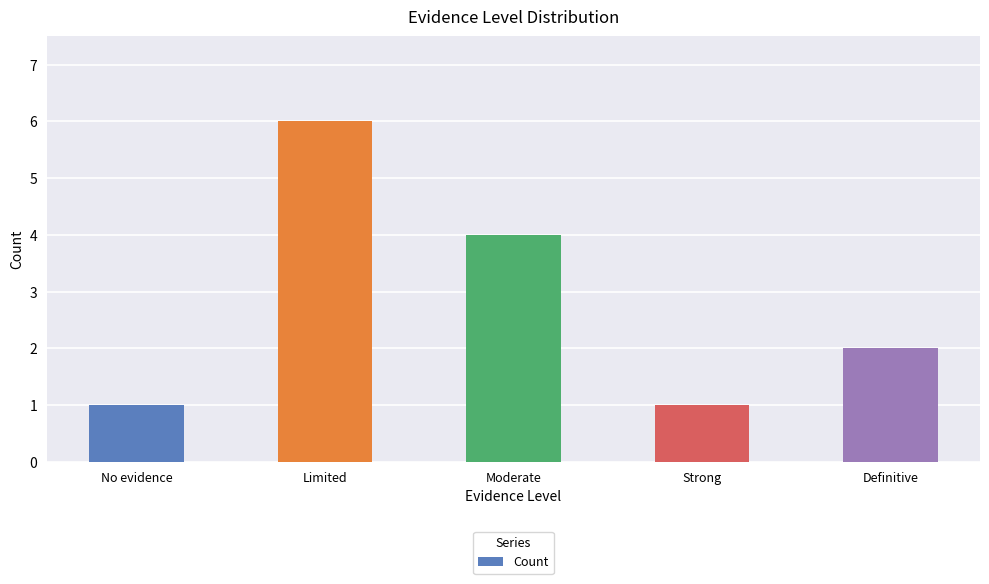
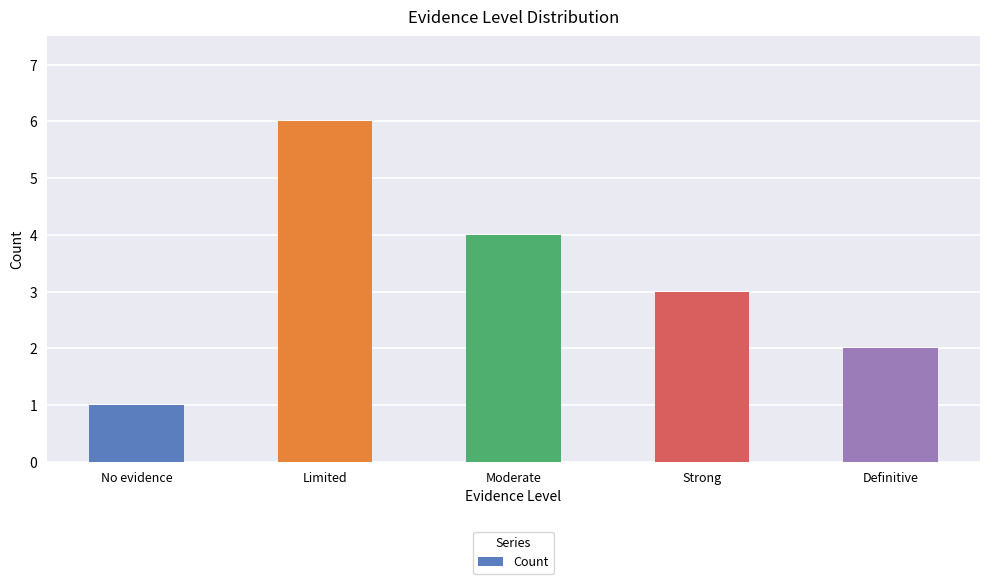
Strong: 1 -> 3
